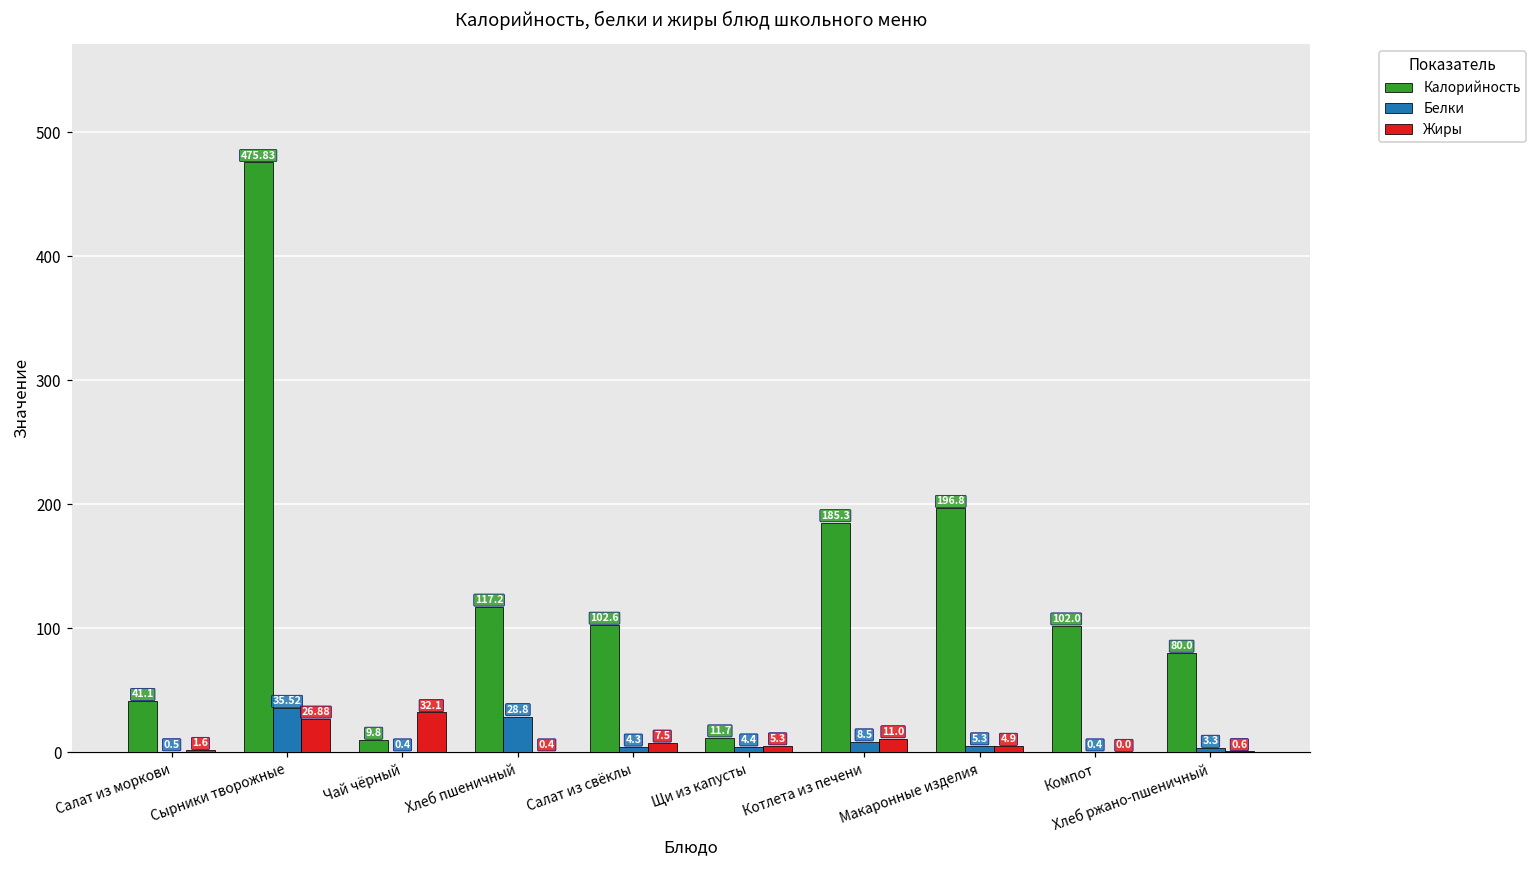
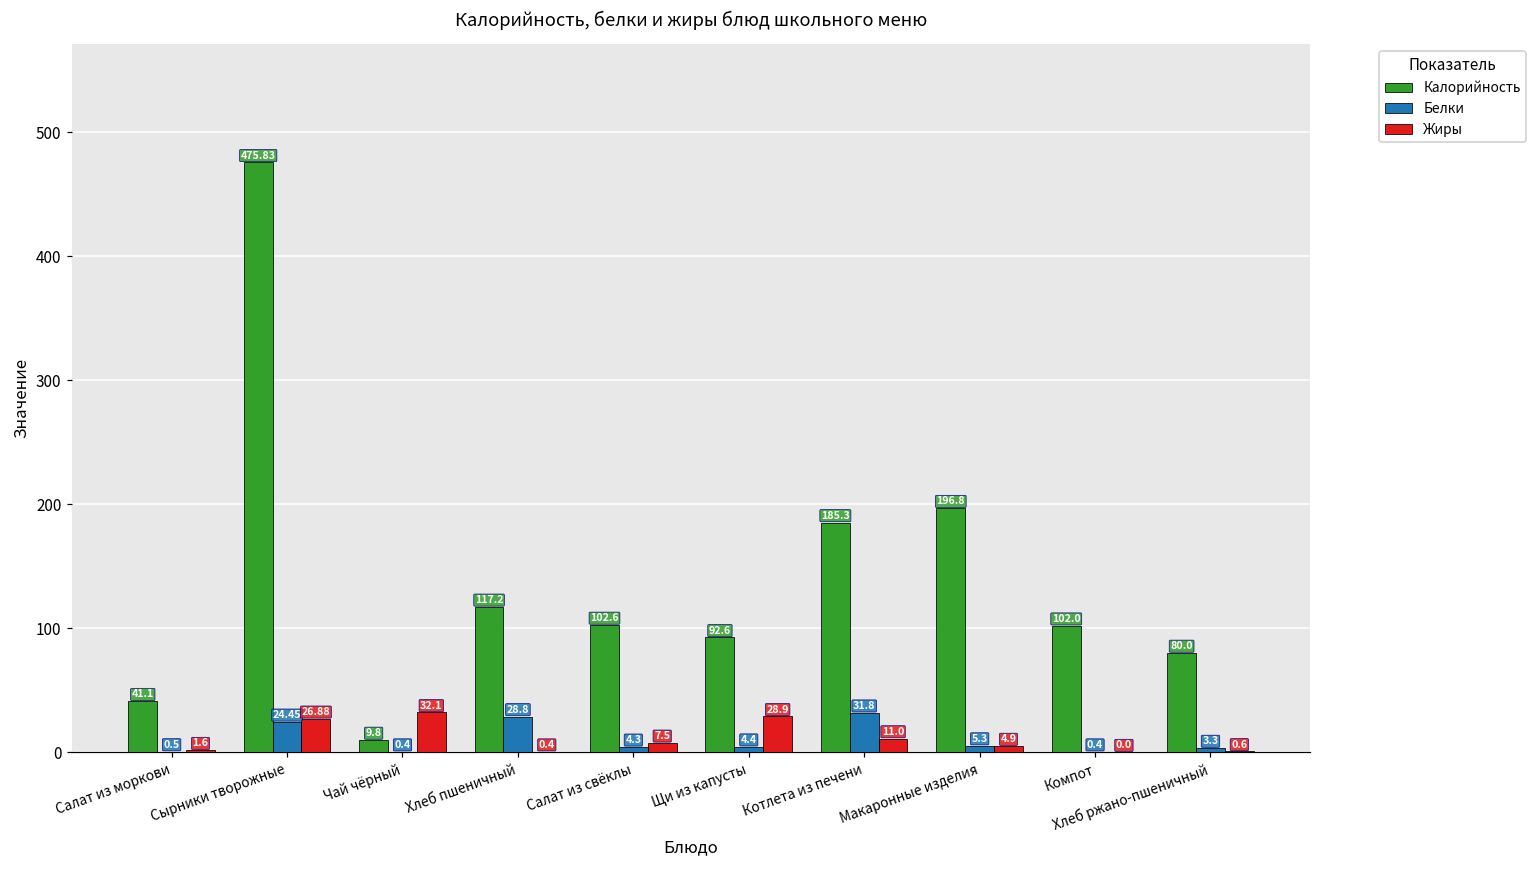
Белки, Сырники творожные: 35.52 -> 24.45
Калорийность, Щи из капусты: 11.7 -> 92.6
Жиры, Щи из капусты: 5.3 -> 28.9
Белки, Котлета из печени: 8.5 -> 31.8
